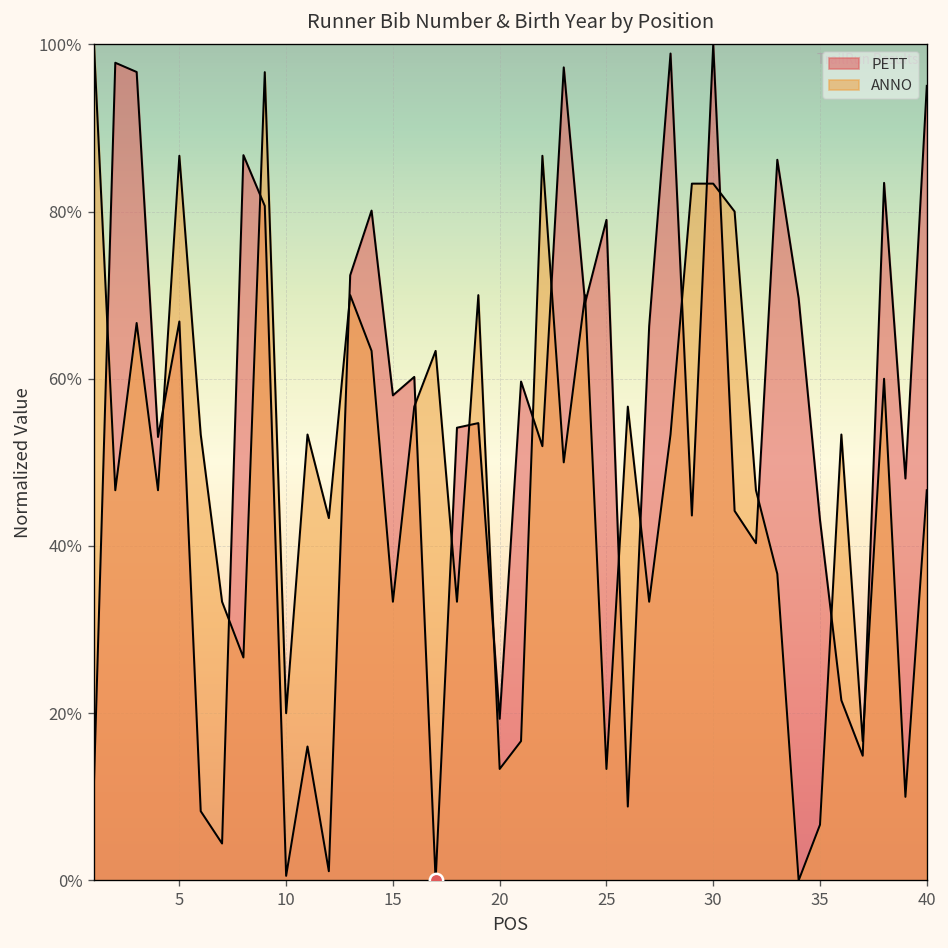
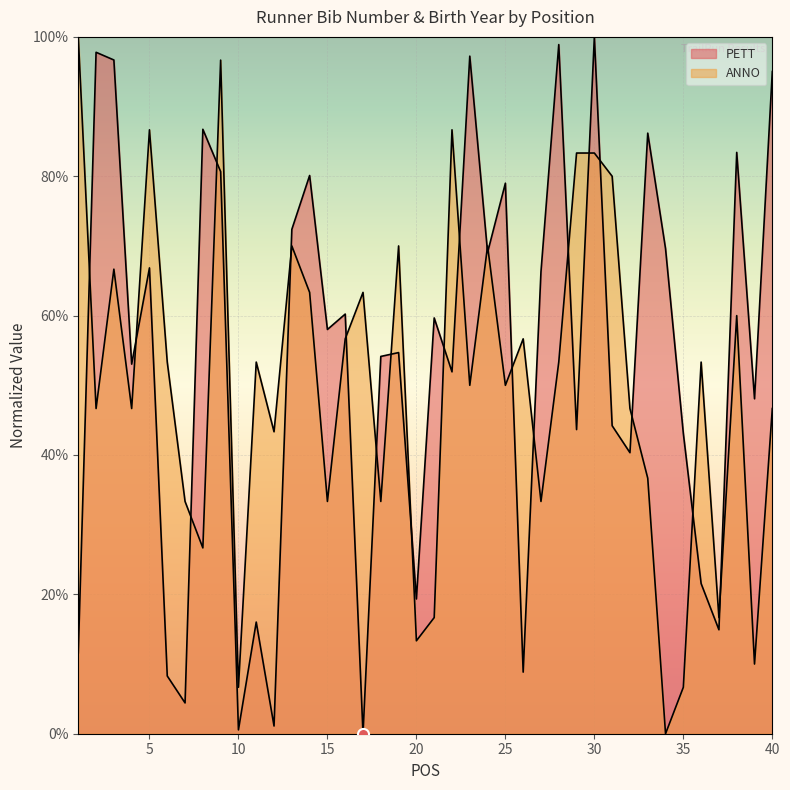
ANNO, 10: 20% -> 7%
ANNO, 25: 13% -> 50%
